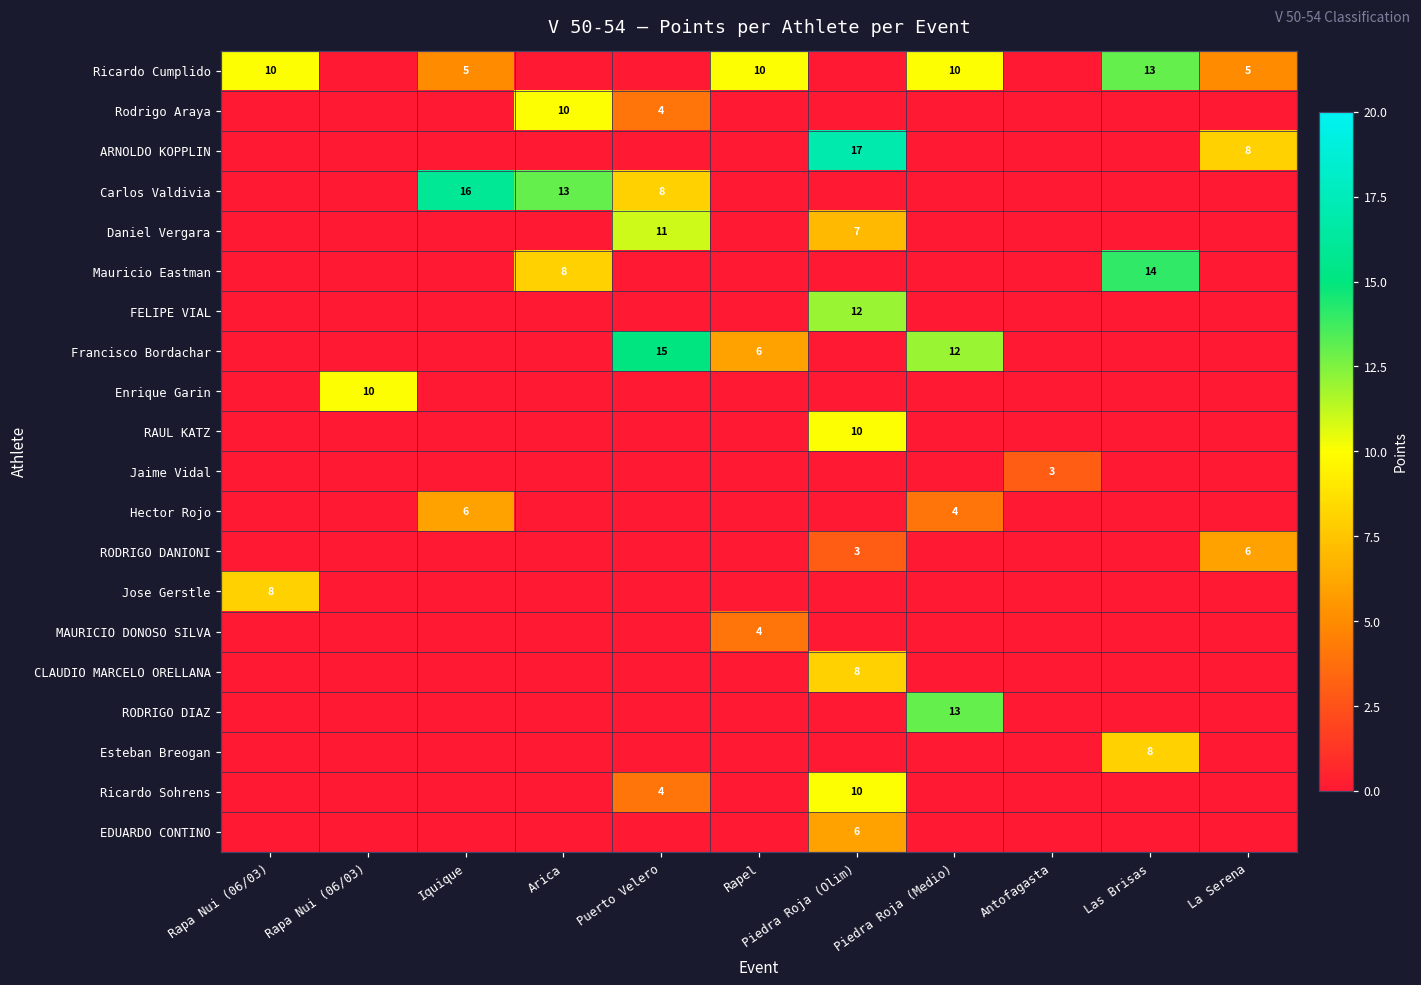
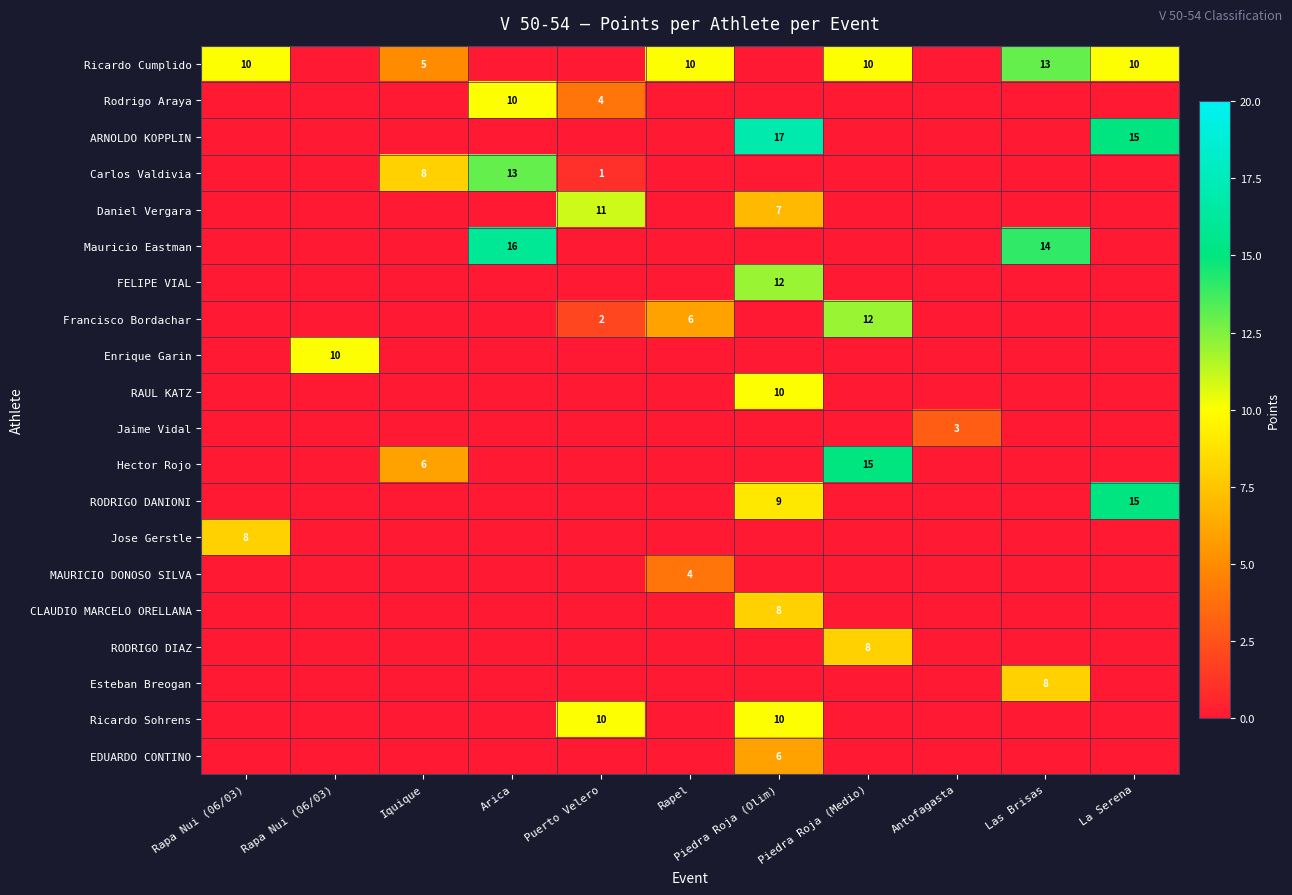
Ricardo Cumplido, La Serena: 5 -> 10
ARNOLDO KOPPLIN, La Serena: 8 -> 15
Carlos Valdivia, Iquique: 16 -> 8
Carlos Valdivia, Puerto Velero: 8 -> 1
Mauricio Eastman, Arica: 8 -> 16
Francisco Bordachar, Puerto Velero: 15 -> 2
Hector Rojo, Piedra Roja (Medio): 4 -> 15
RODRIGO DANIONI, Piedra Roja (Olim): 3 -> 9
RODRIGO DANIONI, La Serena: 6 -> 15
RODRIGO DIAZ, Piedra Roja (Medio): 13 -> 8
Ricardo Sohrens, Puerto Velero: 4 -> 10
